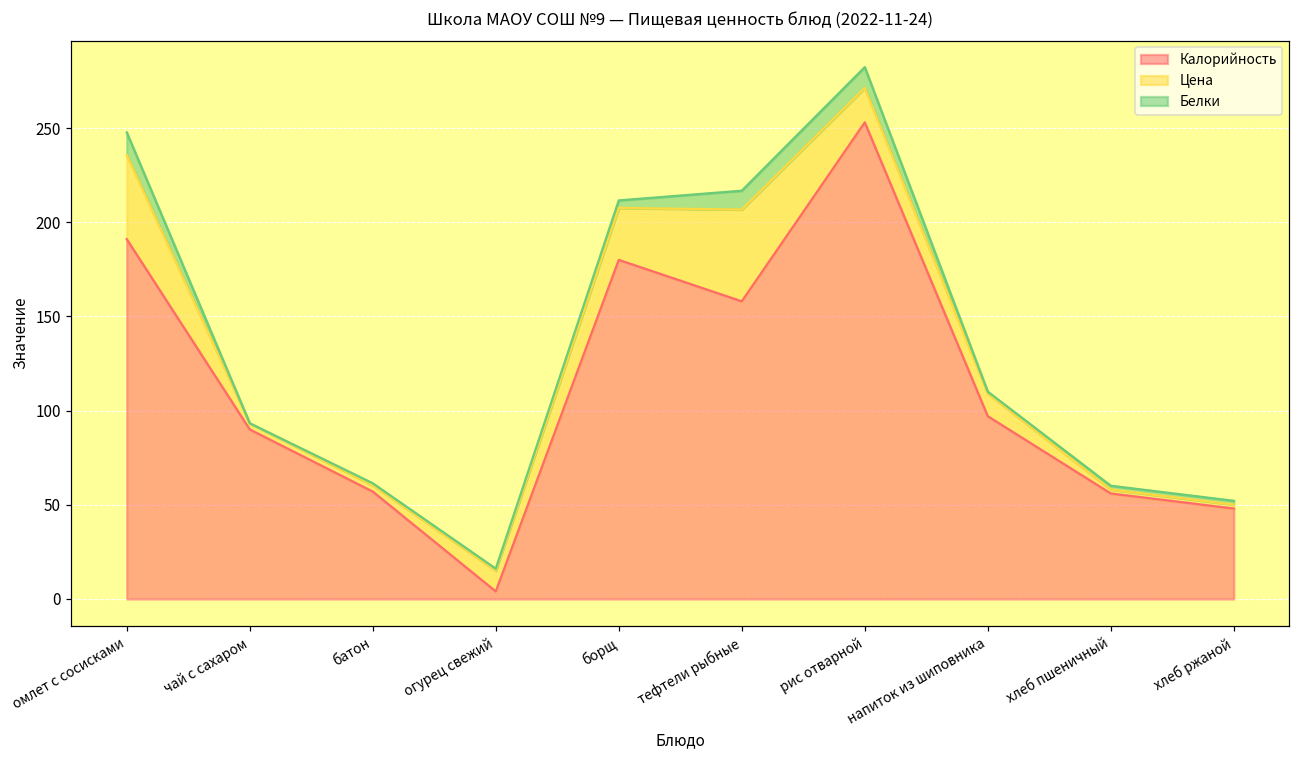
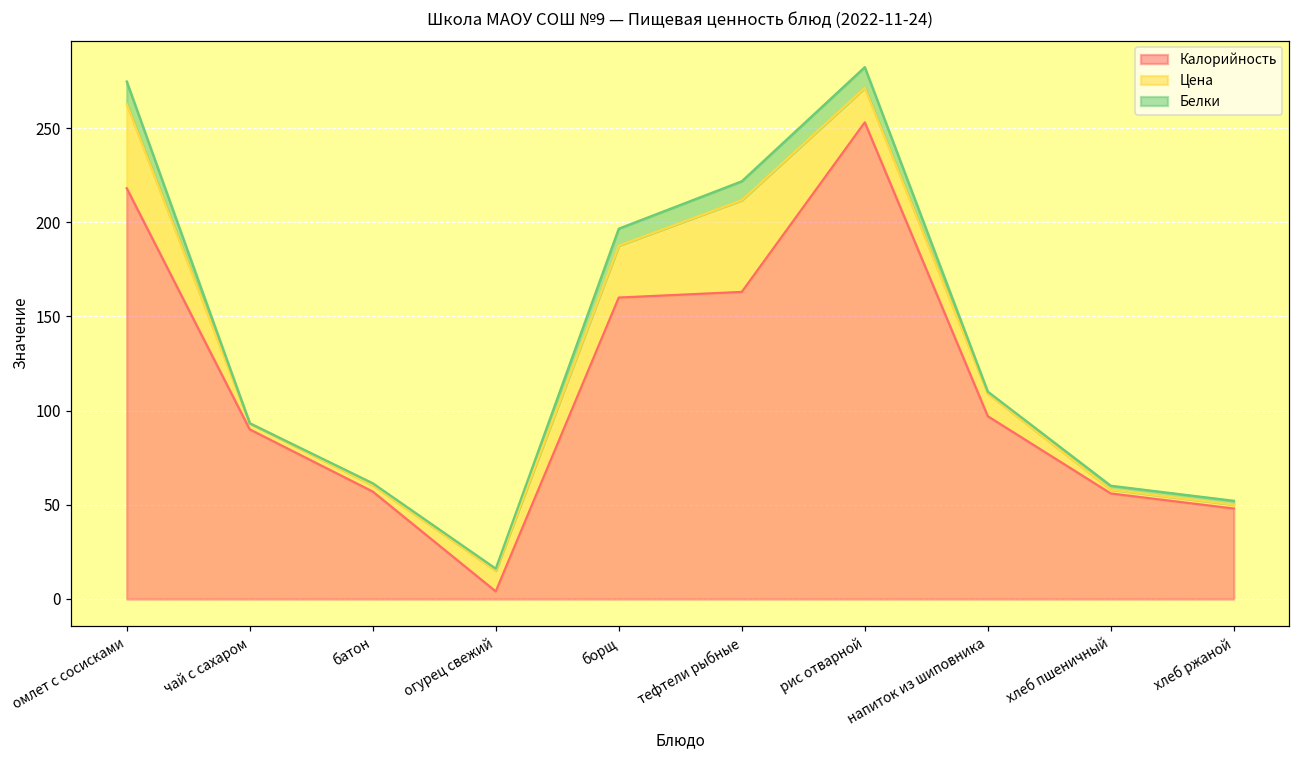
Калорийность, омлет с сосисками: 191 -> 218
Калорийность, борщ: 180 -> 160
Белки, борщ: 4 -> 9
Калорийность, тефтели рыбные: 158 -> 163
